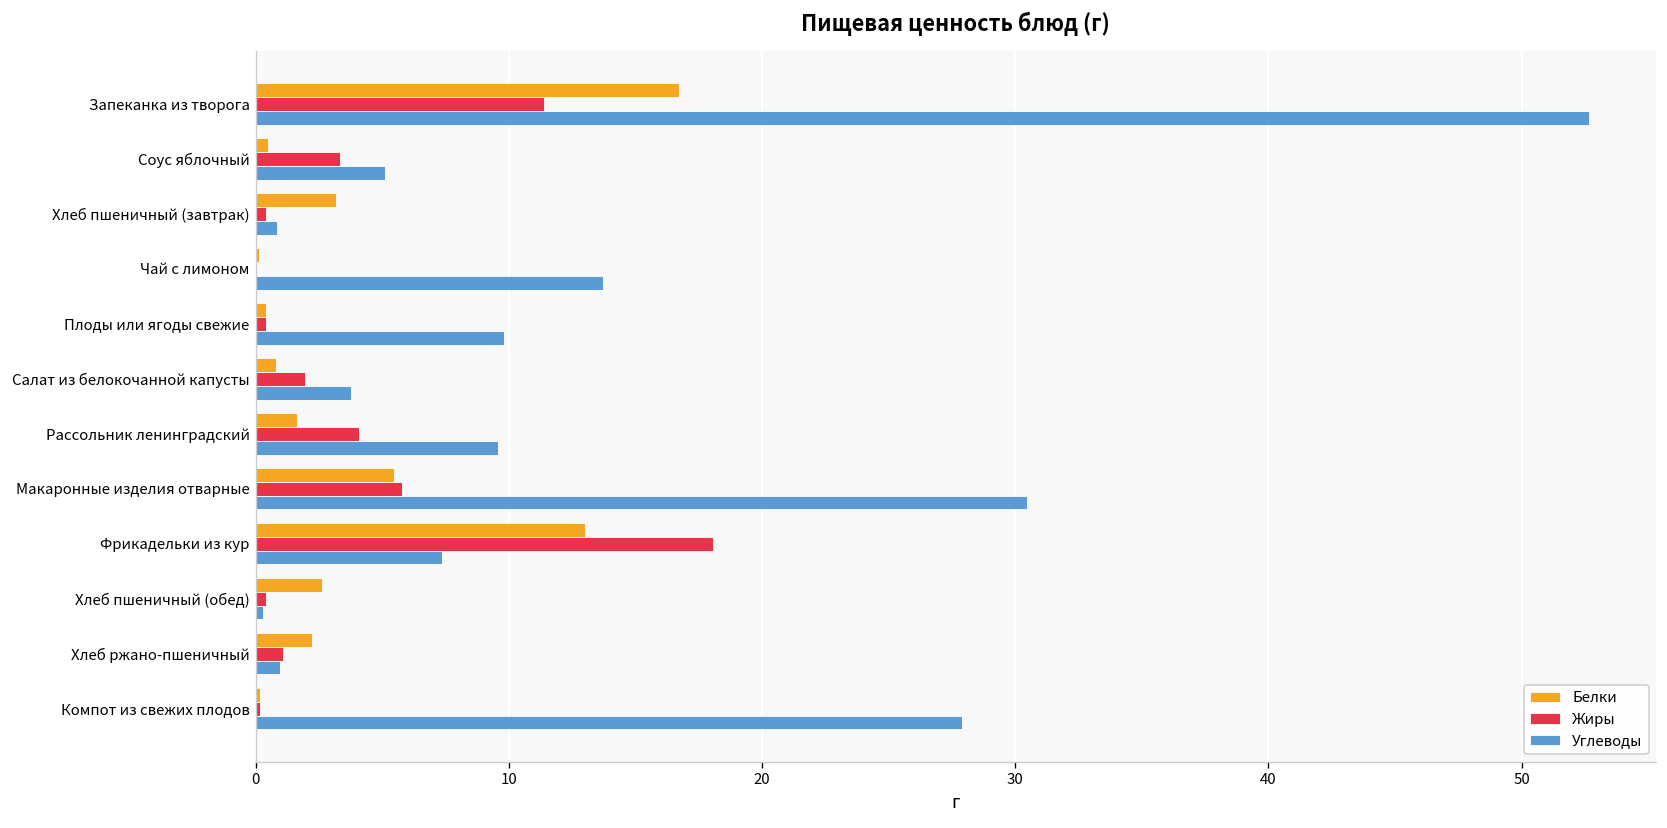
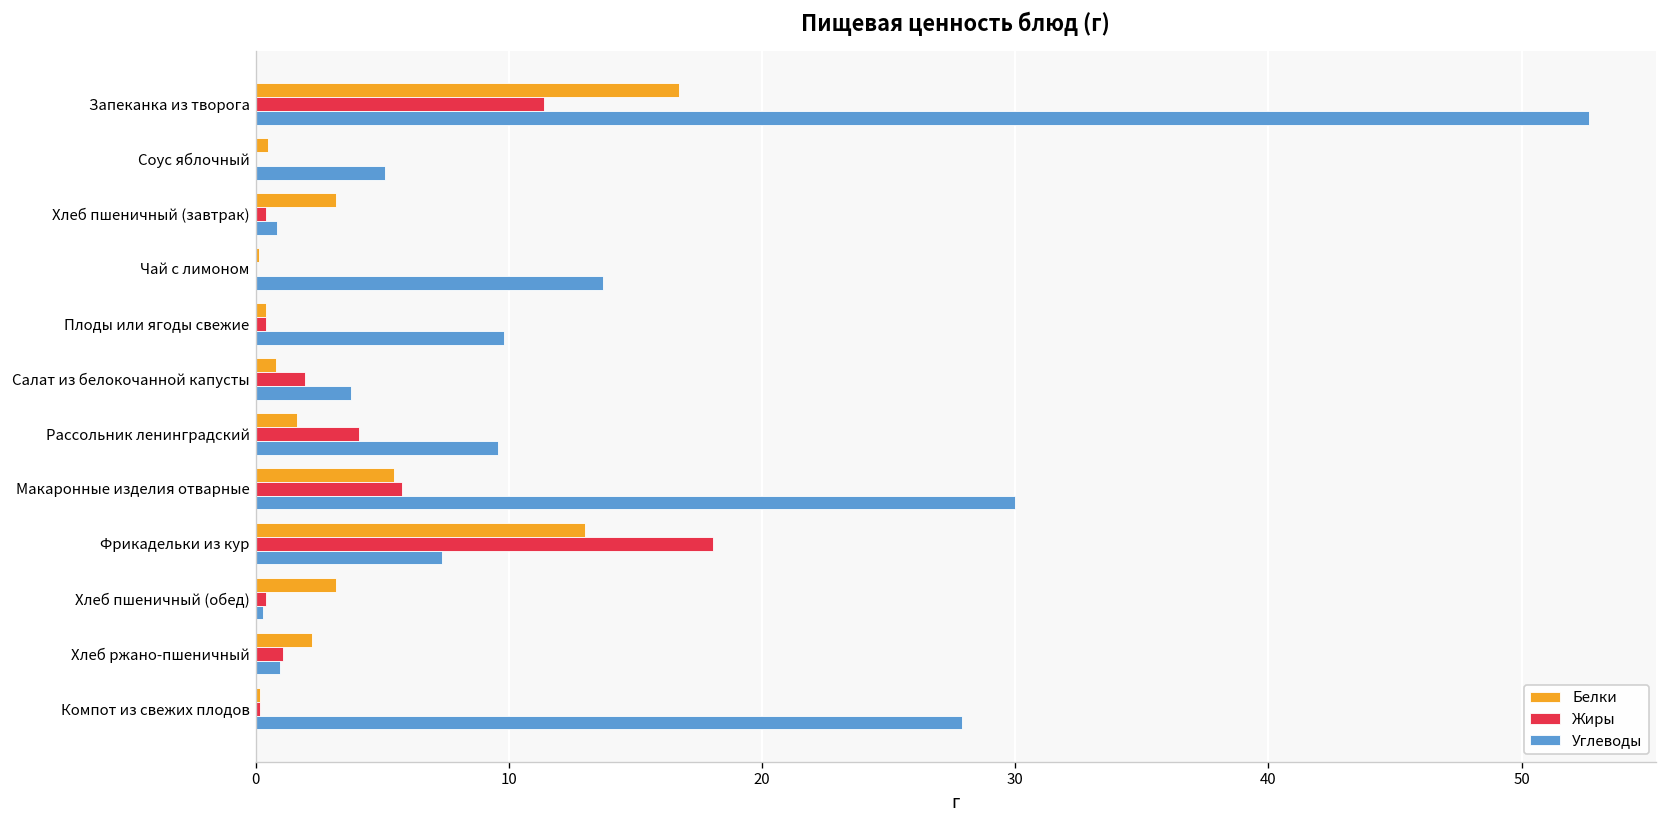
Жиры, Соус яблочный: 3.4 -> 0.0
Углеводы, Макаронные изделия отварные: 30.5 -> 30.0
Белки, Хлеб пшеничный (обед): 2.6 -> 3.2
